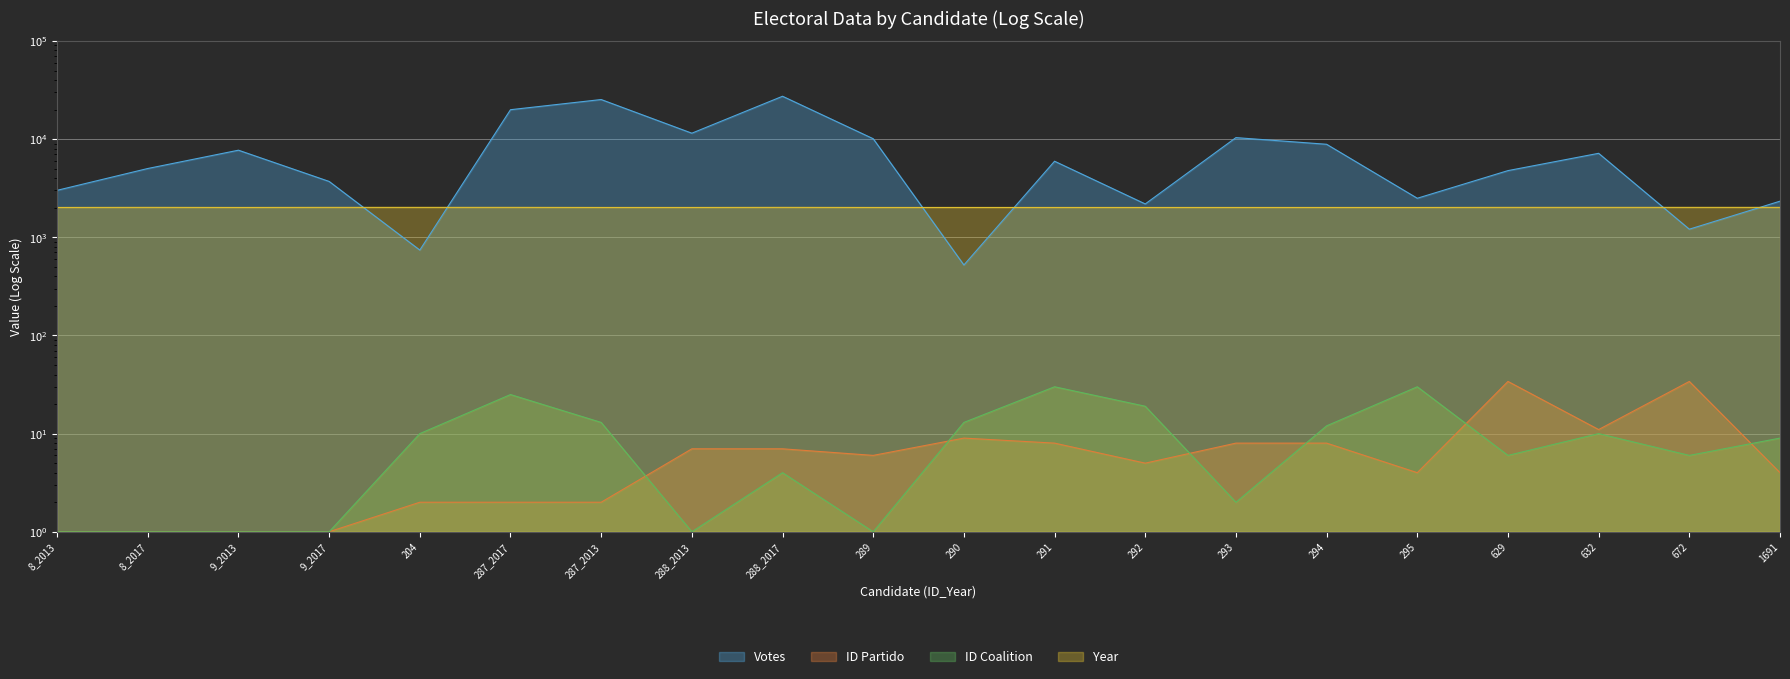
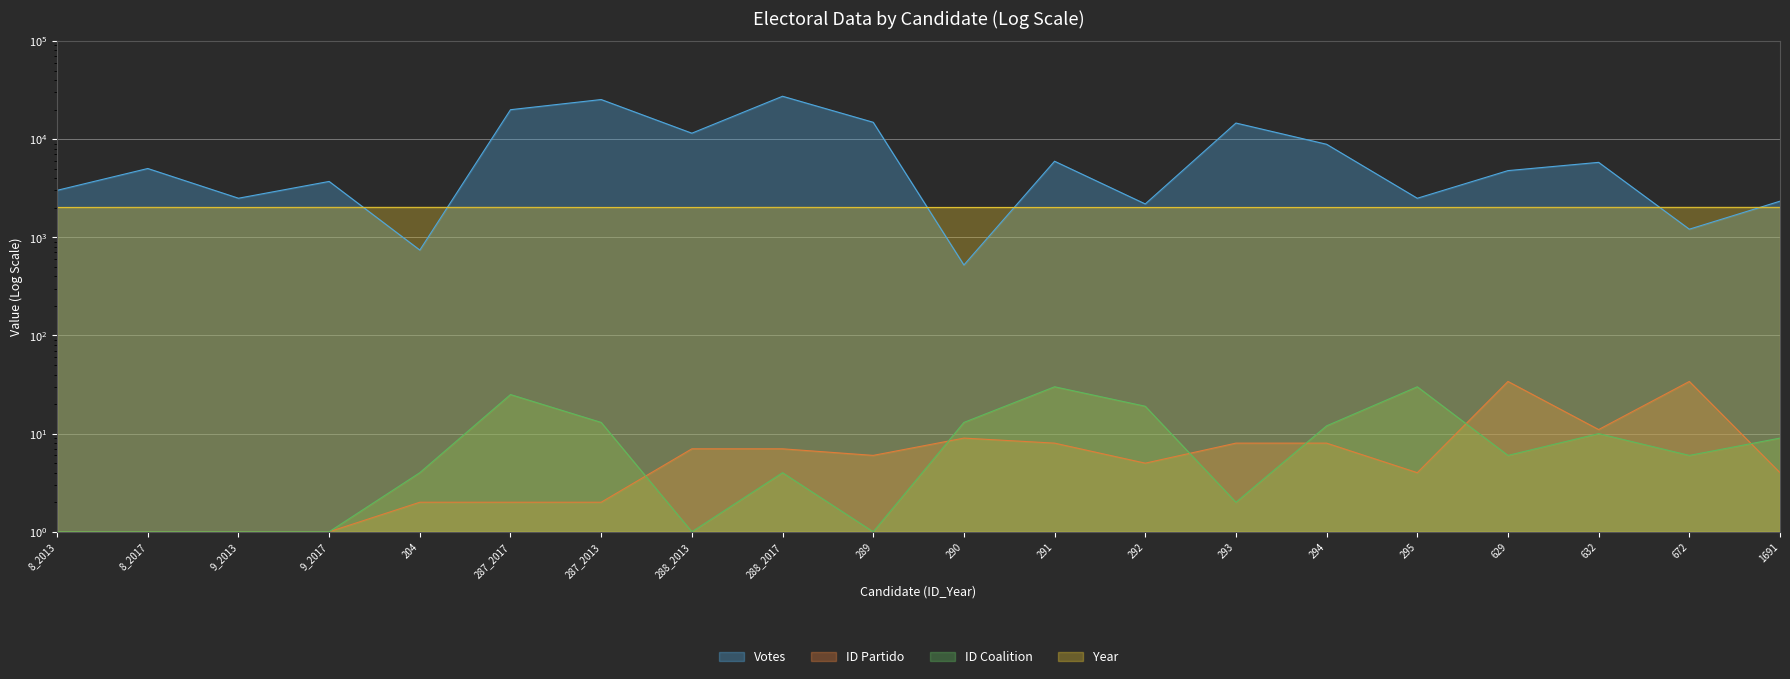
Votes, 9_2013: 8000 -> 2500
ID Coalition, 204: 10 -> 4
Votes, 289: 10000 -> 15000
Votes, 293: 10000 -> 15000
Votes, 632: 7000 -> 6000
